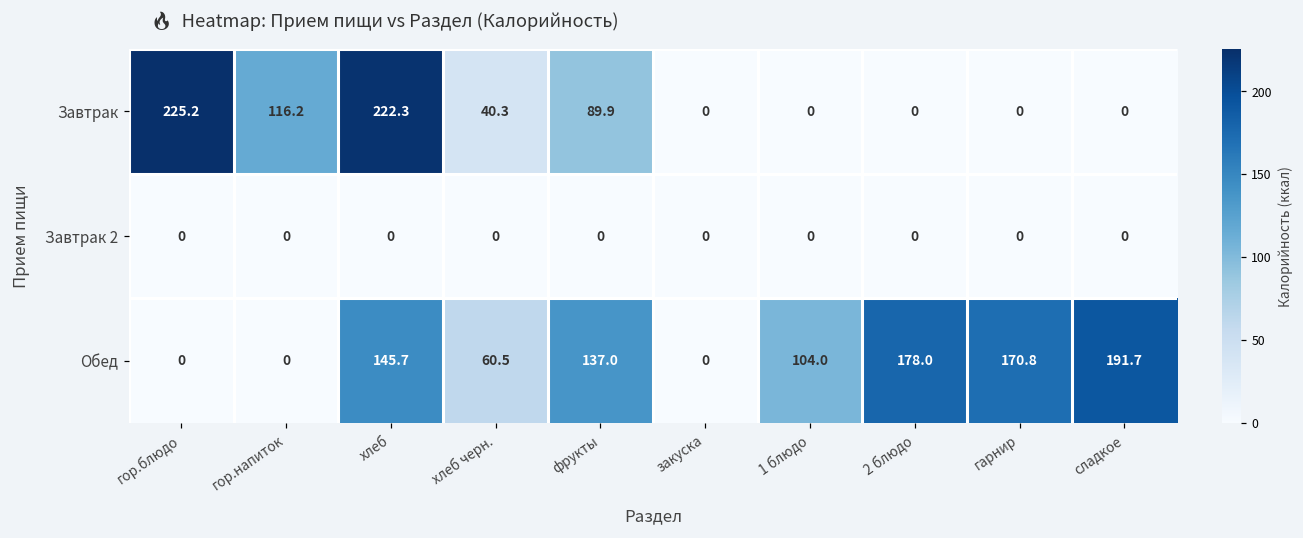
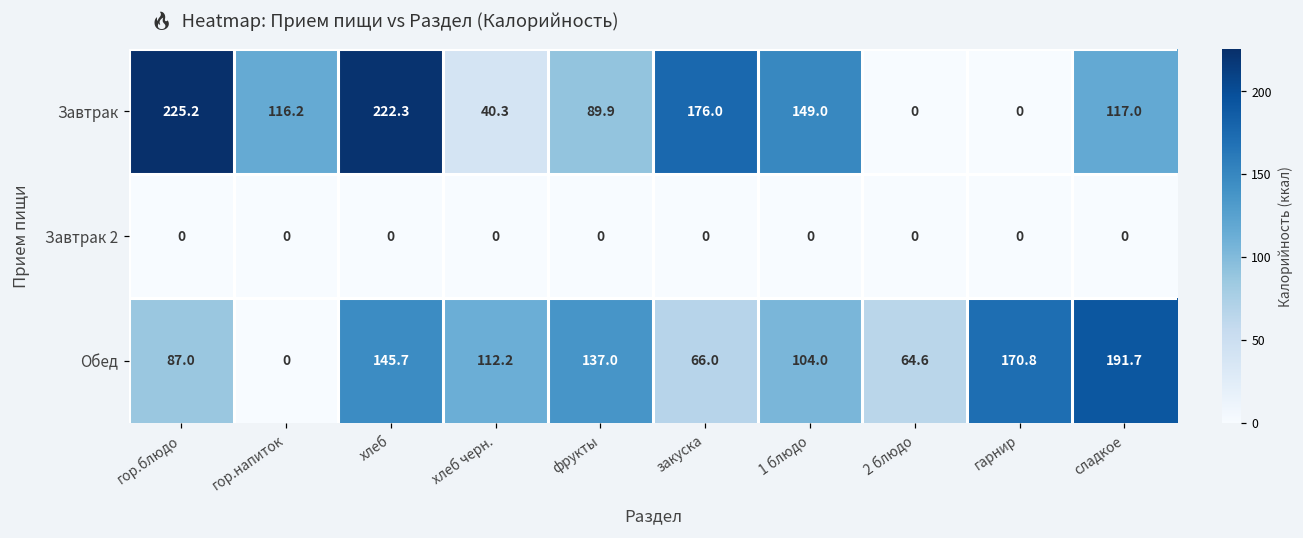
Завтрак, закуска: 0 -> 176.0
Завтрак, 1 блюдо: 0 -> 149.0
Завтрак, сладкое: 0 -> 117.0
Обед, гор.блюдо: 0 -> 87.0
Обед, хлеб черн.: 60.5 -> 112.2
Обед, закуска: 0 -> 66.0
Обед, 2 блюдо: 178.0 -> 64.6
